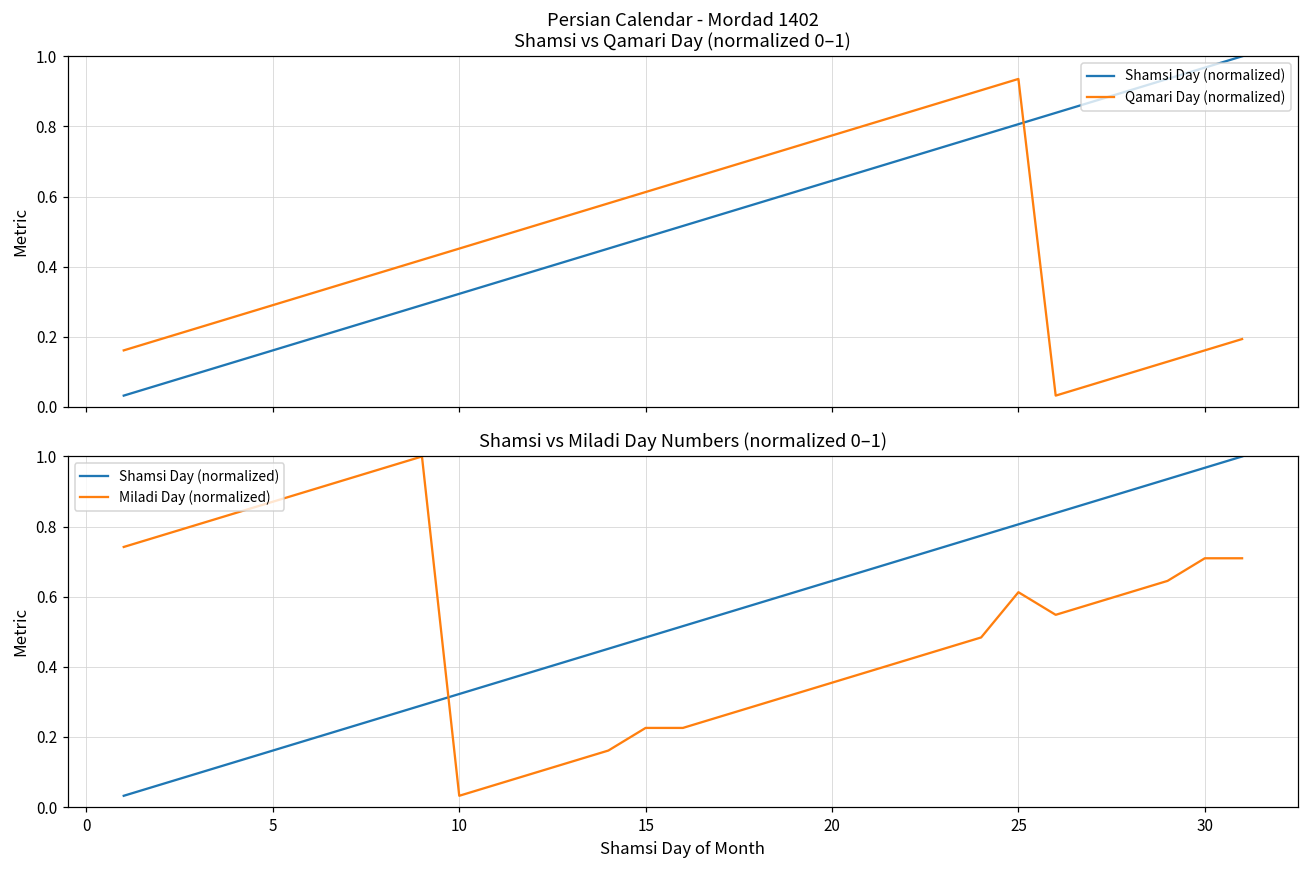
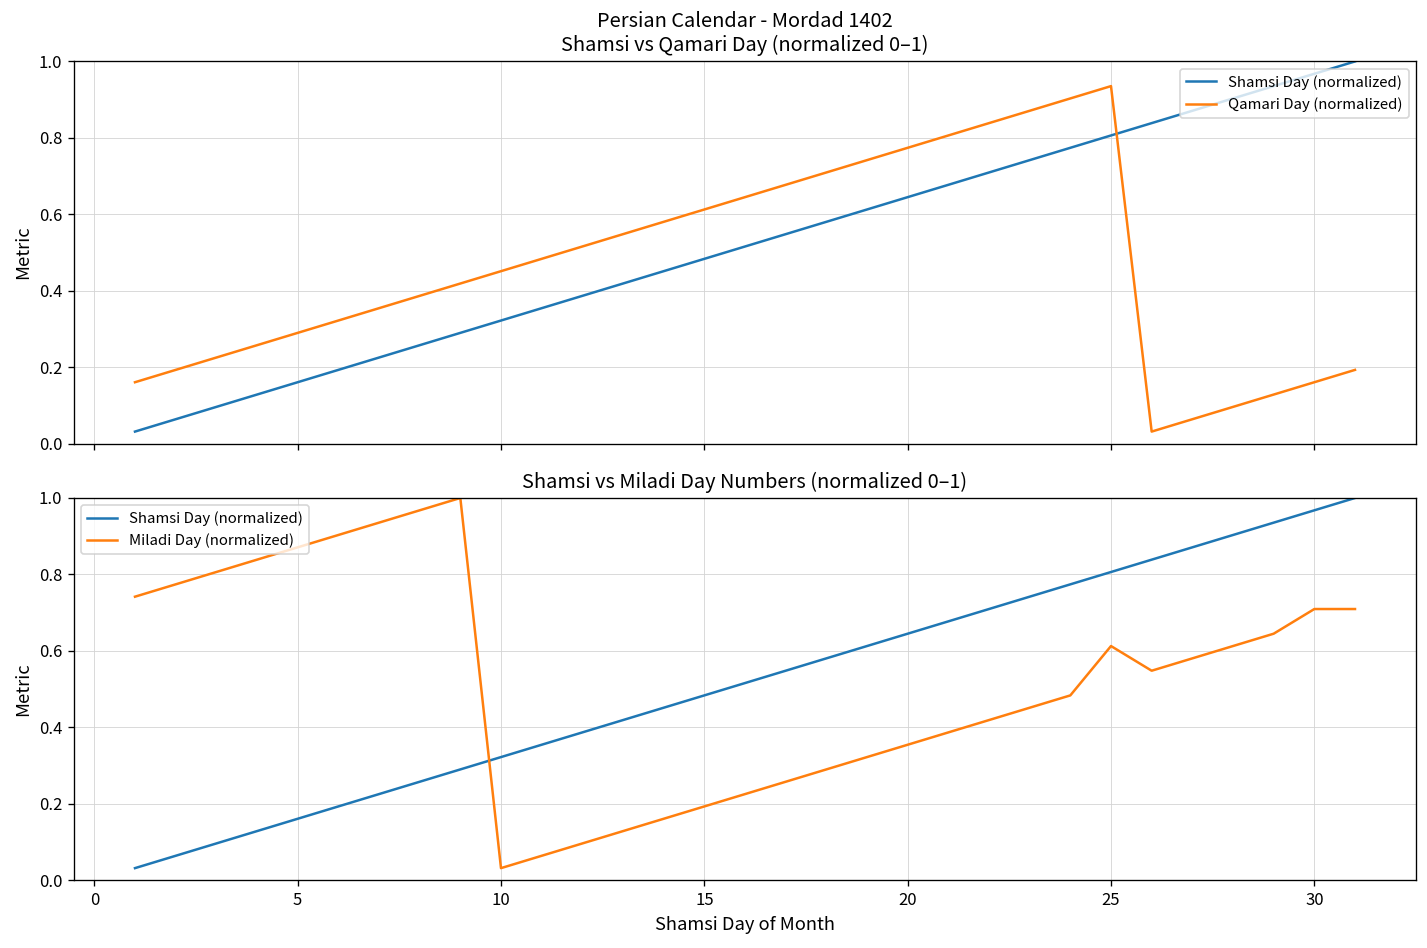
Shamsi vs Miladi Day Numbers (normalized 0–1), Miladi Day (normalized), 15: 0.23 -> 0.19
